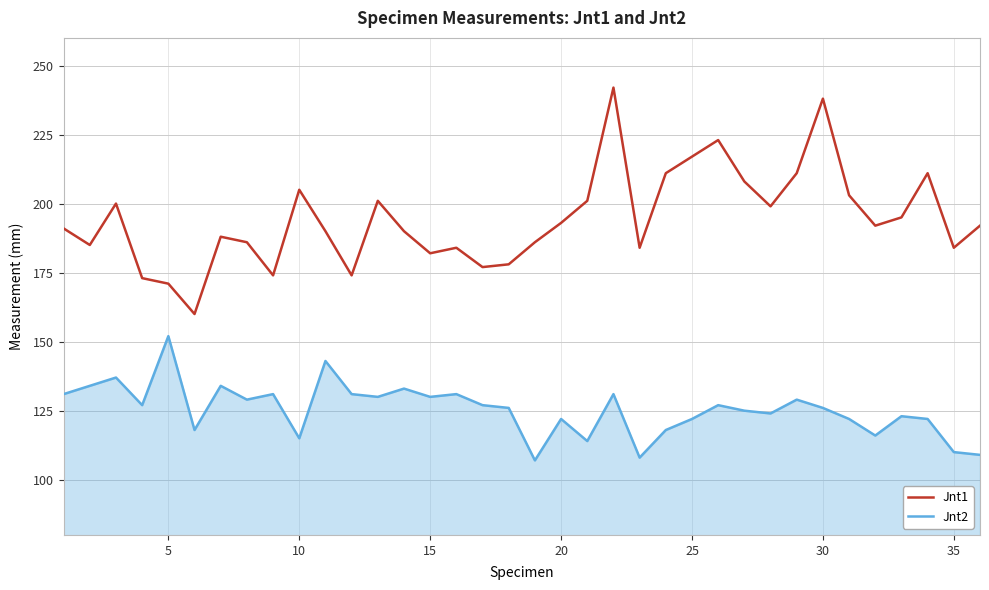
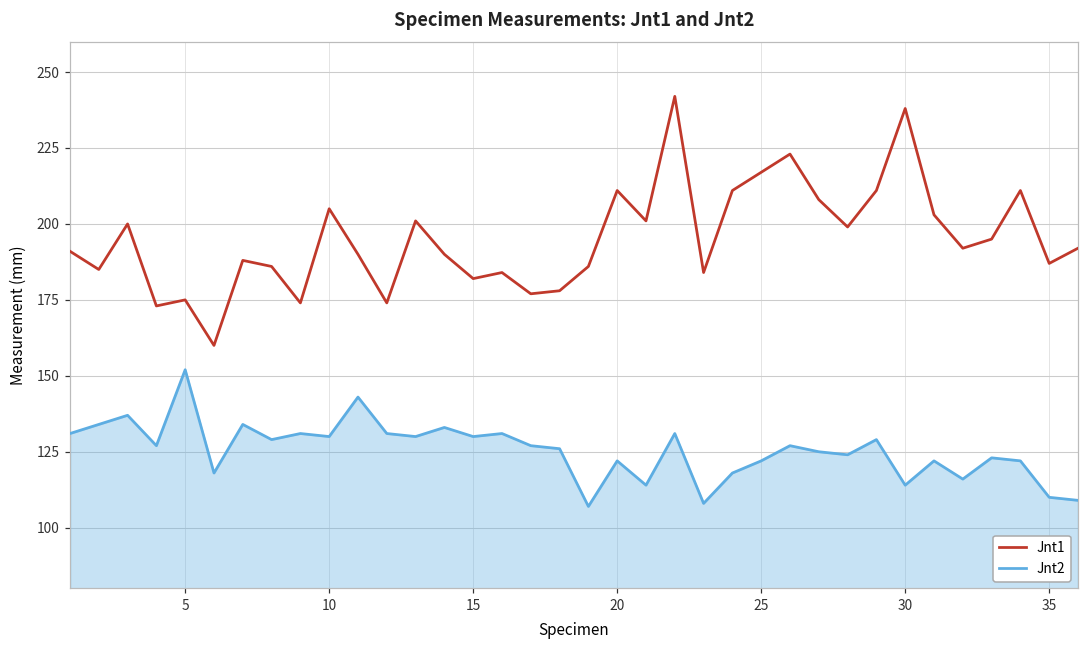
Jnt1, 5: 171 -> 175
Jnt2, 10: 115 -> 130
Jnt1, 20: 193 -> 211
Jnt2, 30: 126 -> 114
Jnt1, 35: 184 -> 187
